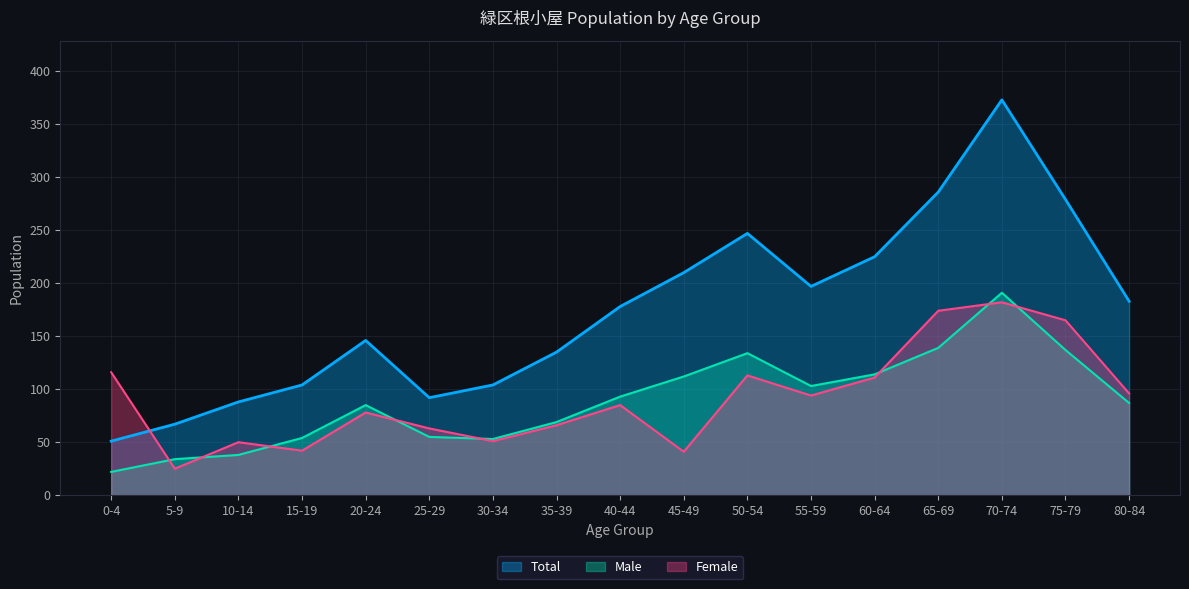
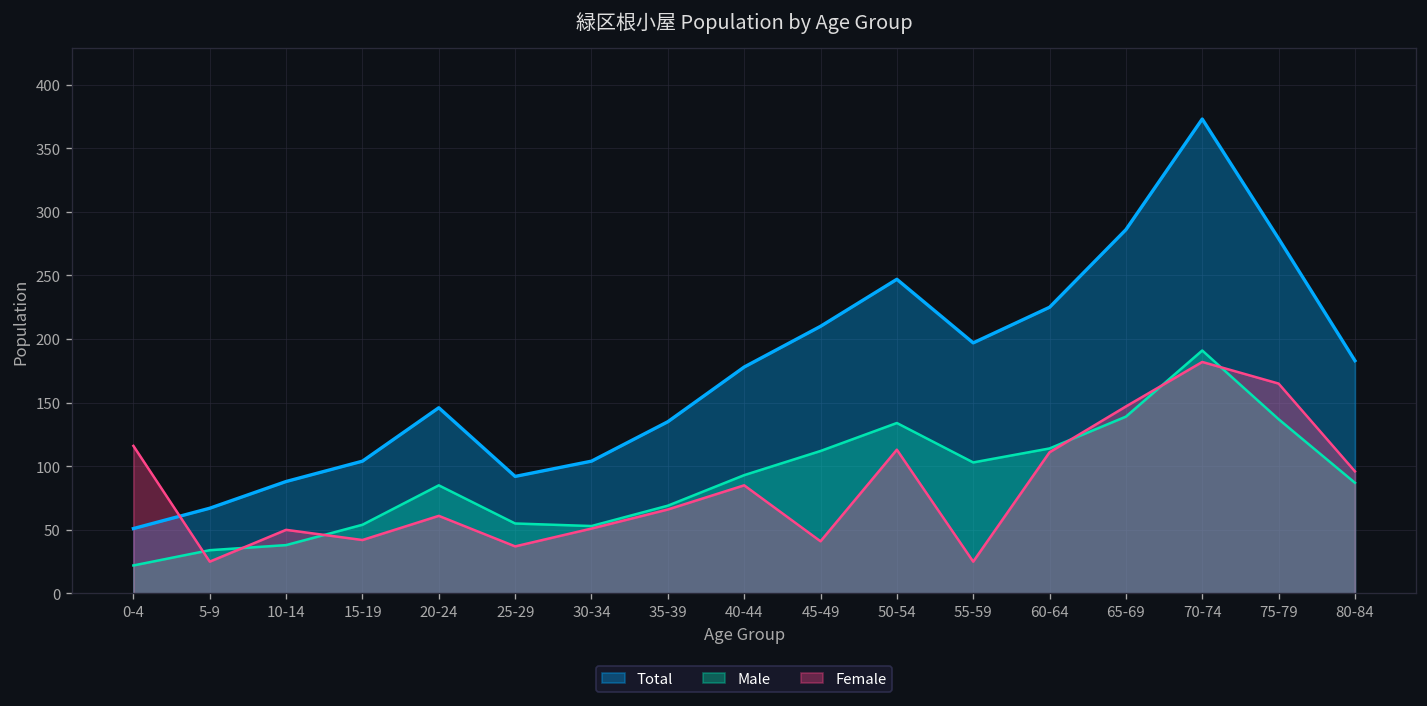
Female, 20-24: 78 -> 61
Female, 25-29: 63 -> 37
Female, 55-59: 94 -> 25
Female, 65-69: 174 -> 147
